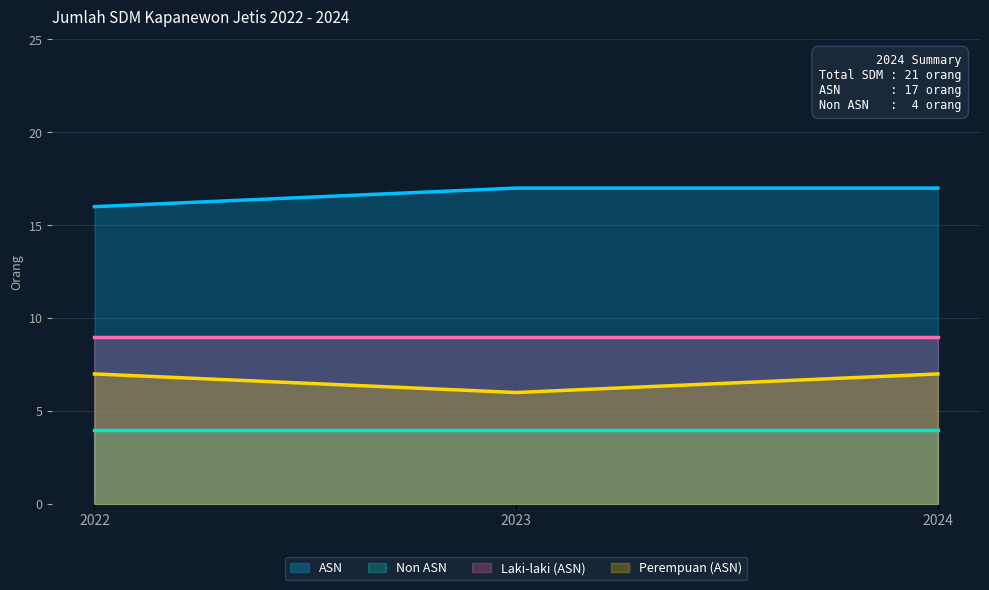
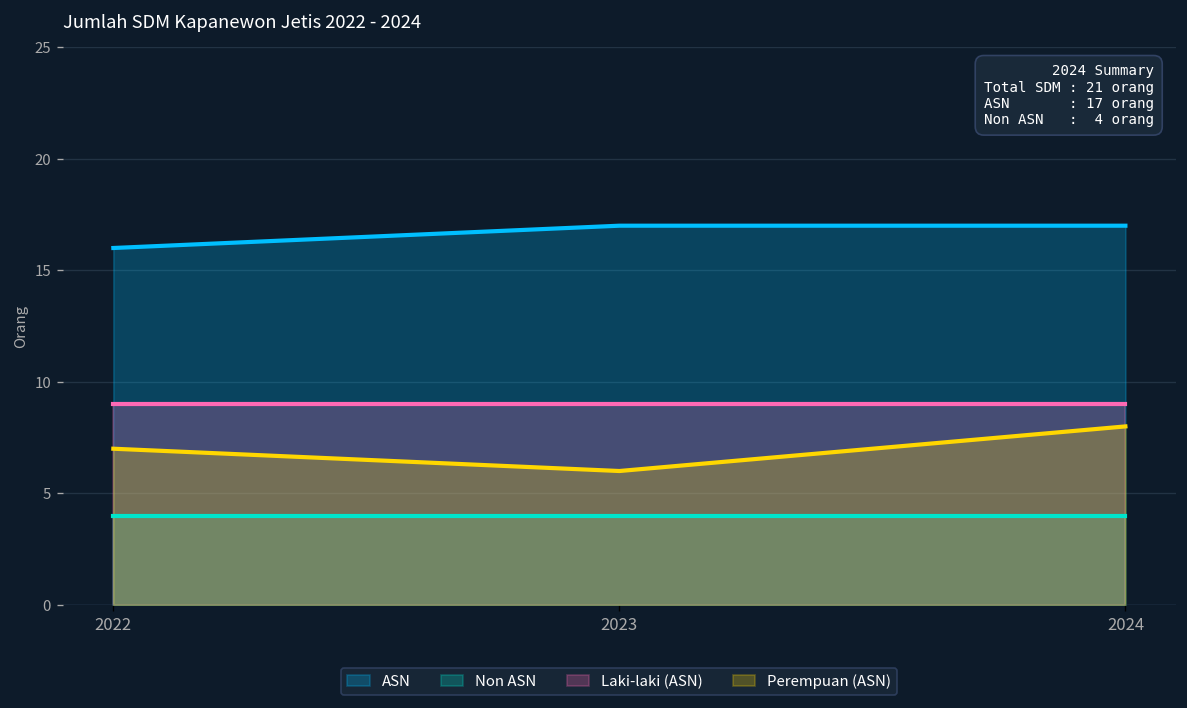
Perempuan (ASN), 2024: 7 -> 8
